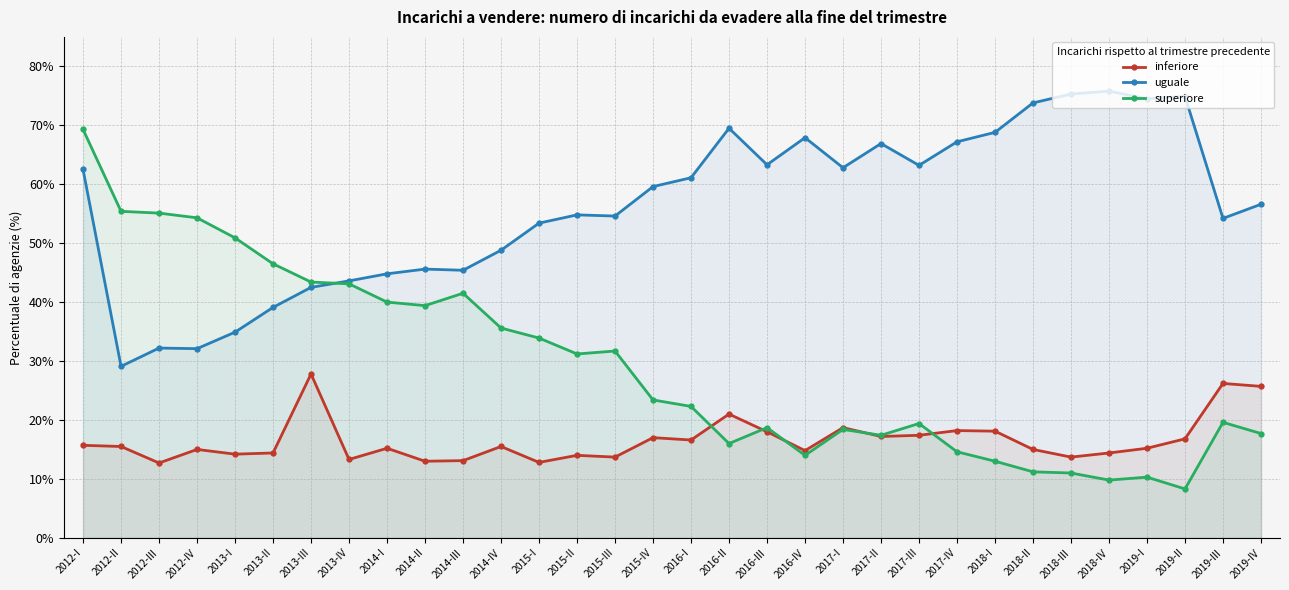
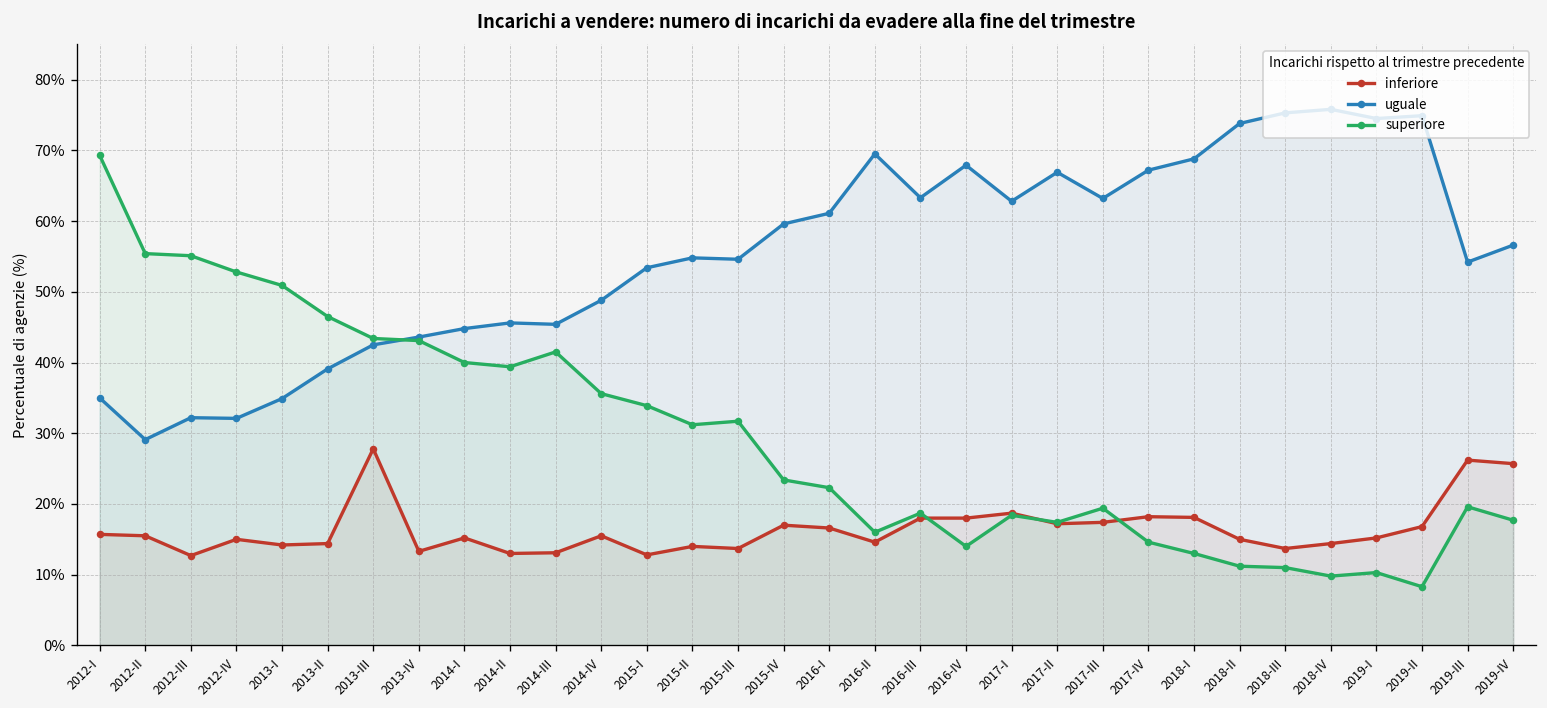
uguale, 2012-I: 63% -> 35%
superiore, 2012-IV: 54% -> 53%
inferiore, 2016-II: 21% -> 15%
inferiore, 2016-IV: 15% -> 18%
